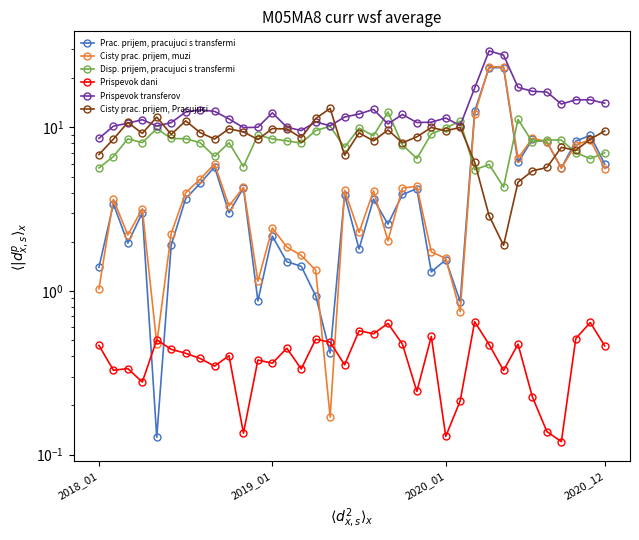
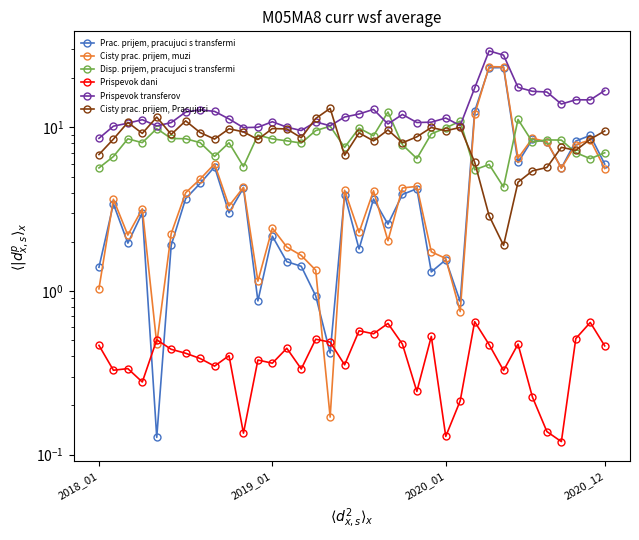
Prispevok transferov, 2019_01: 12 -> 11
Prispevok transferov, 2020_12: 14 -> 17
